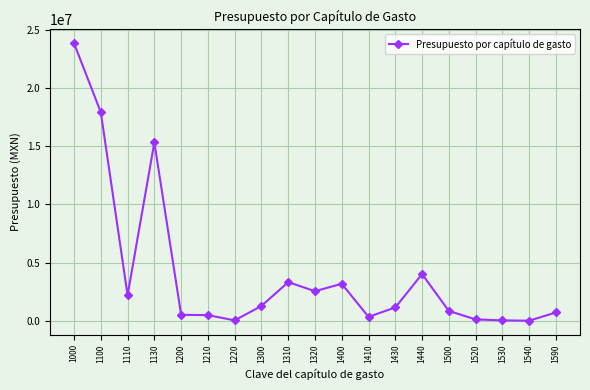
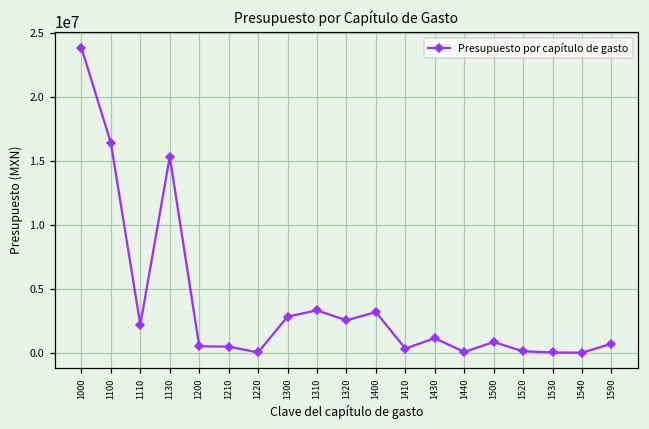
1100: 17900000 -> 16400000
1300: 1300000 -> 2800000
1440: 4000000 -> 100000
